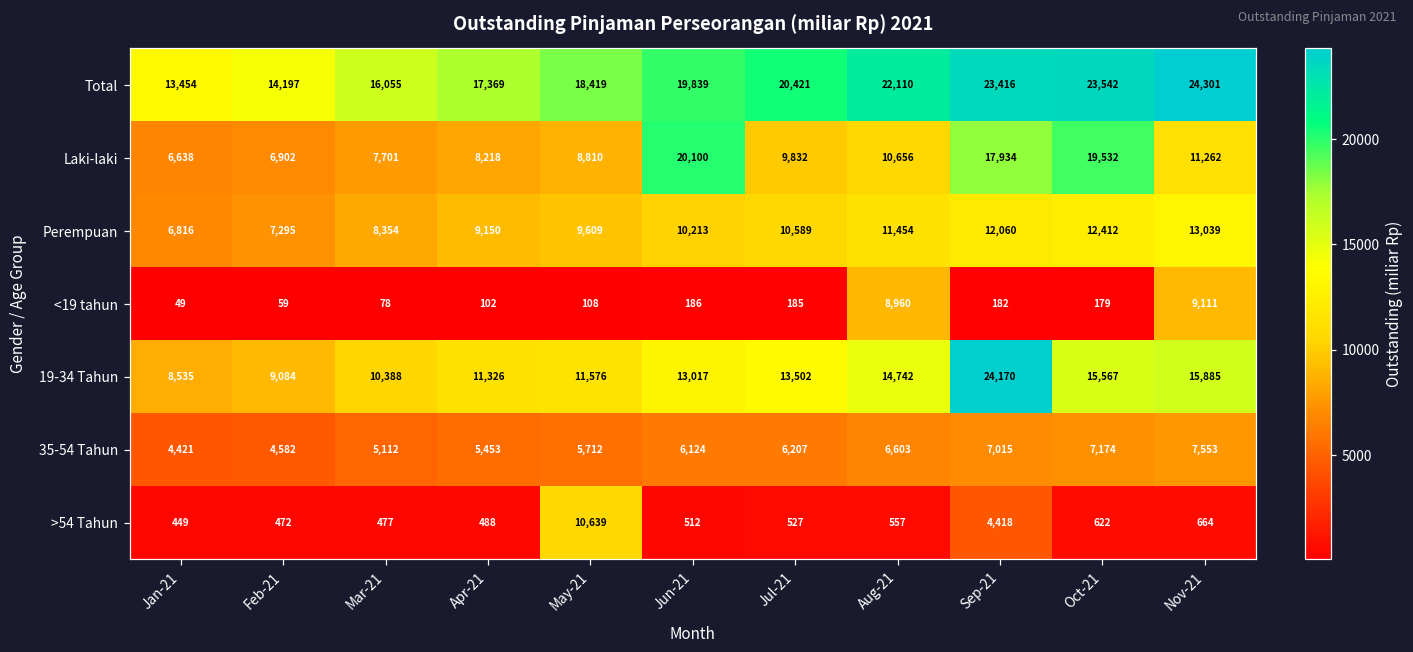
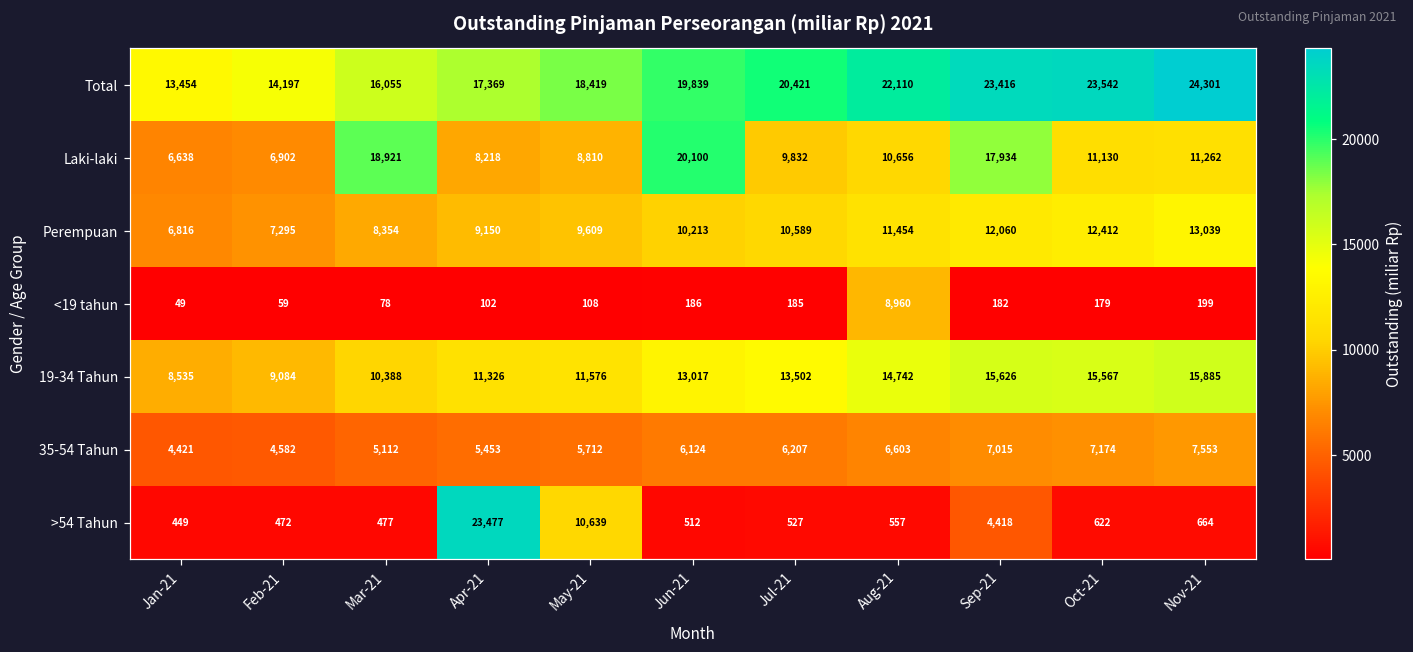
Laki-laki, Mar-21: 7,701 -> 18,921
Laki-laki, Oct-21: 19,532 -> 11,130
<19 tahun, Nov-21: 9,111 -> 199
19-34 Tahun, Sep-21: 24,170 -> 15,626
>54 Tahun, Apr-21: 488 -> 23,477
